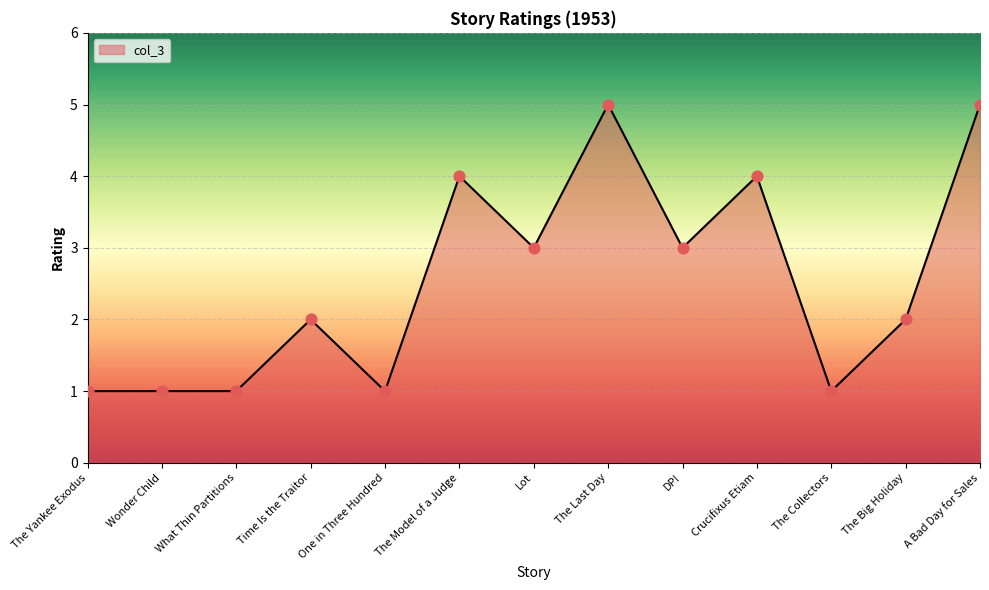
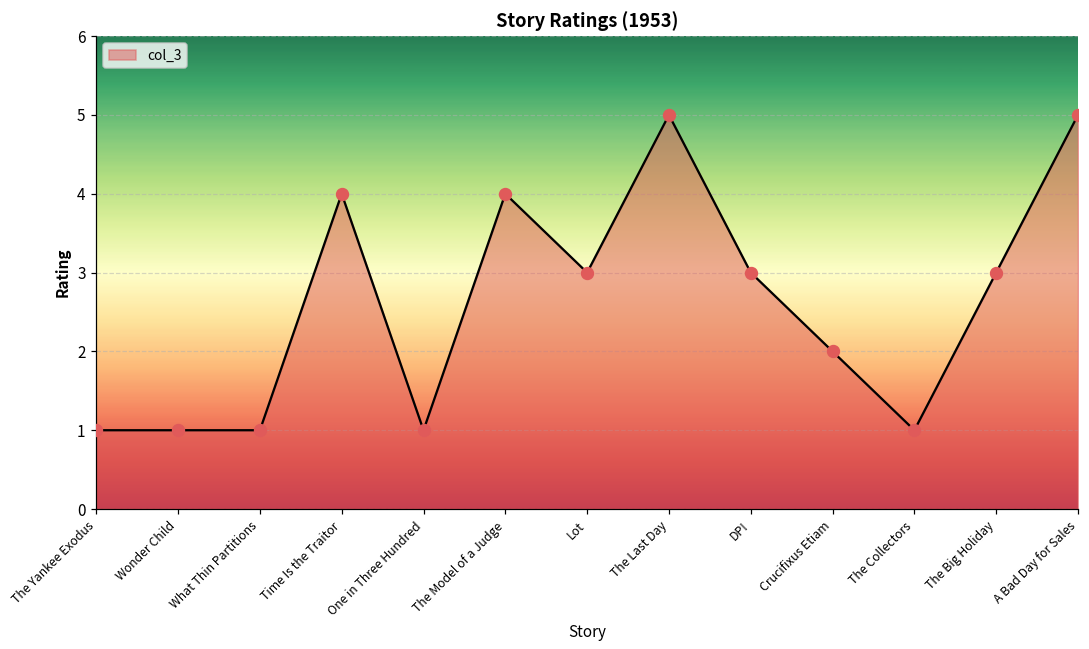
Time Is the Traitor: 2 -> 4
Crucifixus Etiam: 4 -> 2
The Big Holiday: 2 -> 3
